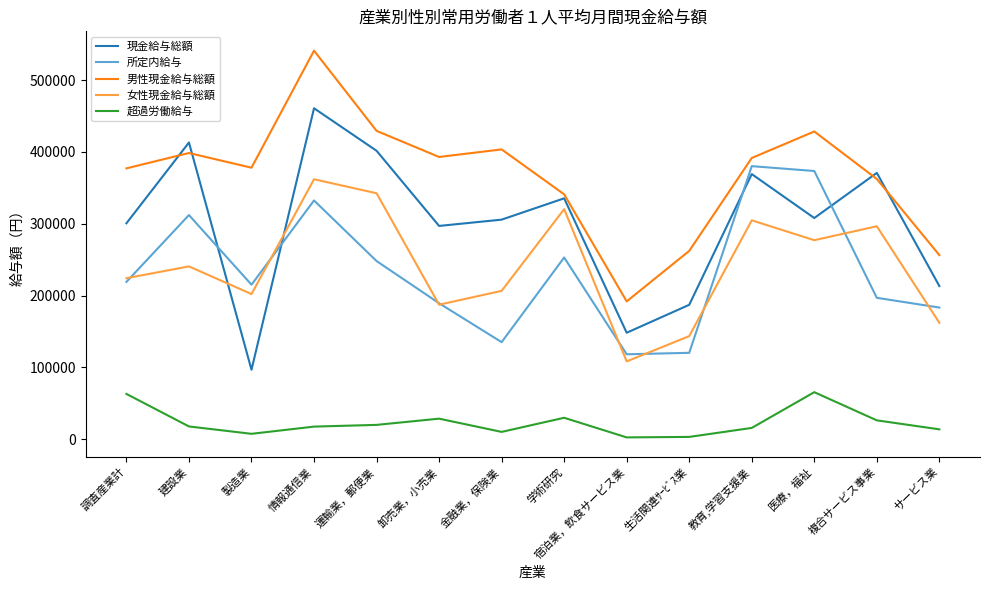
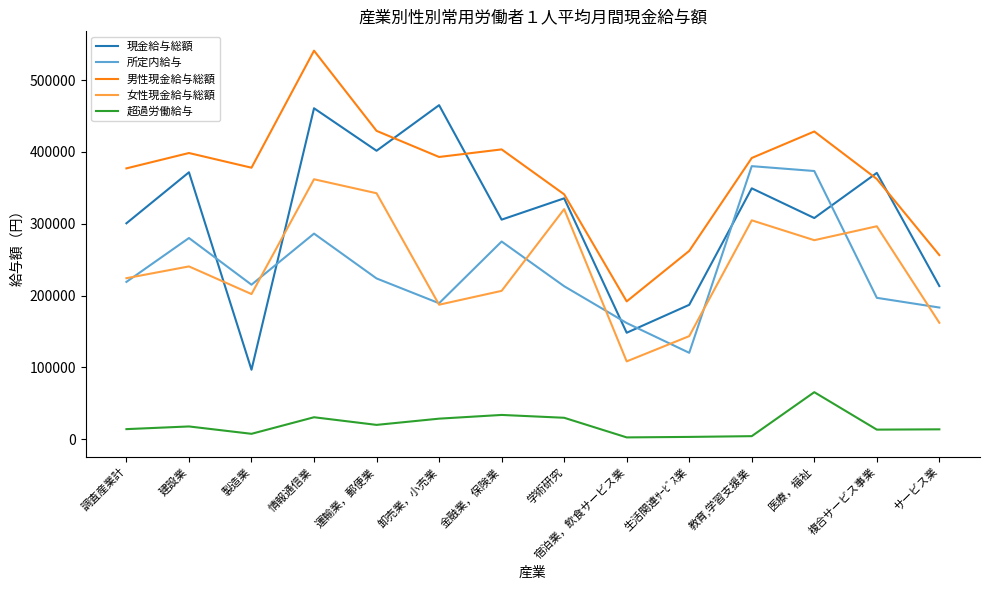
超過労働給与, 調査産業計: 60000 -> 10000
現金給与総額, 建設業: 410000 -> 370000
所定内給与, 建設業: 310000 -> 280000
所定内給与, 情報通信業: 330000 -> 290000
超過労働給与, 情報通信業: 20000 -> 30000
所定内給与, 運輸業，郵便業: 250000 -> 220000
現金給与総額, 卸売業，小売業: 300000 -> 470000
所定内給与, 金融業，保険業: 140000 -> 280000
超過労働給与, 金融業，保険業: 10000 -> 30000
所定内給与, 学術研究: 250000 -> 210000
所定内給与, 宿泊業，飲食サービス業: 120000 -> 160000
現金給与総額, 教育,学習支援業: 370000 -> 350000
超過労働給与, 教育,学習支援業: 20000 -> 0
超過労働給与, 複合サービス事業: 30000 -> 10000
